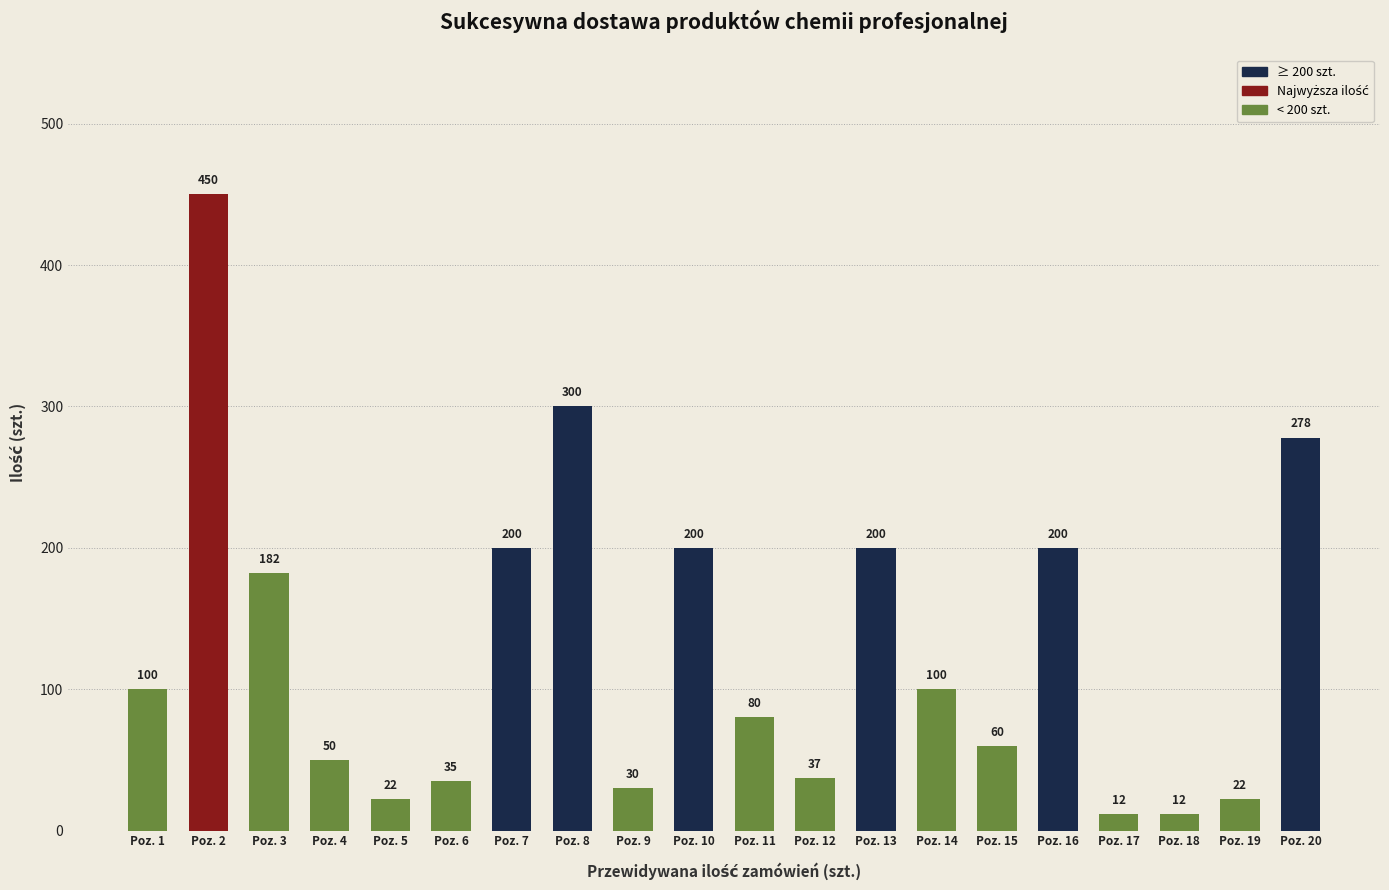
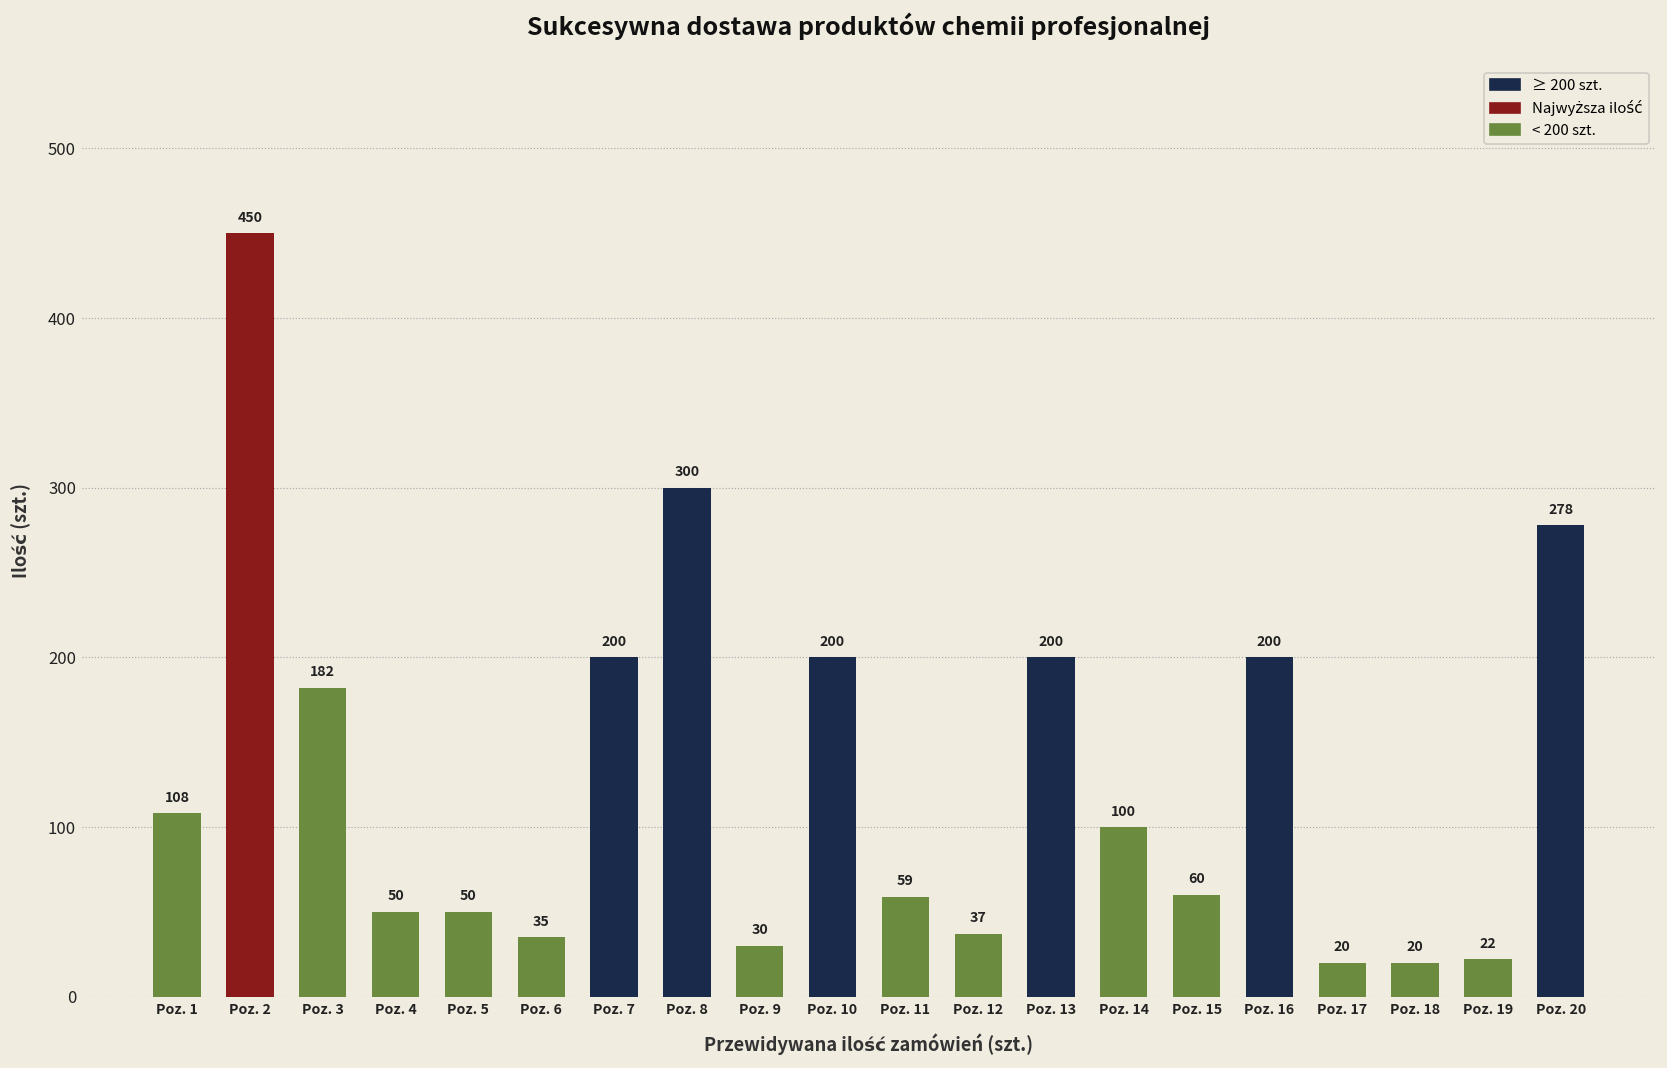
Poz. 1: 100 -> 108
Poz. 5: 22 -> 50
Poz. 11: 80 -> 59
Poz. 17: 12 -> 20
Poz. 18: 12 -> 20
